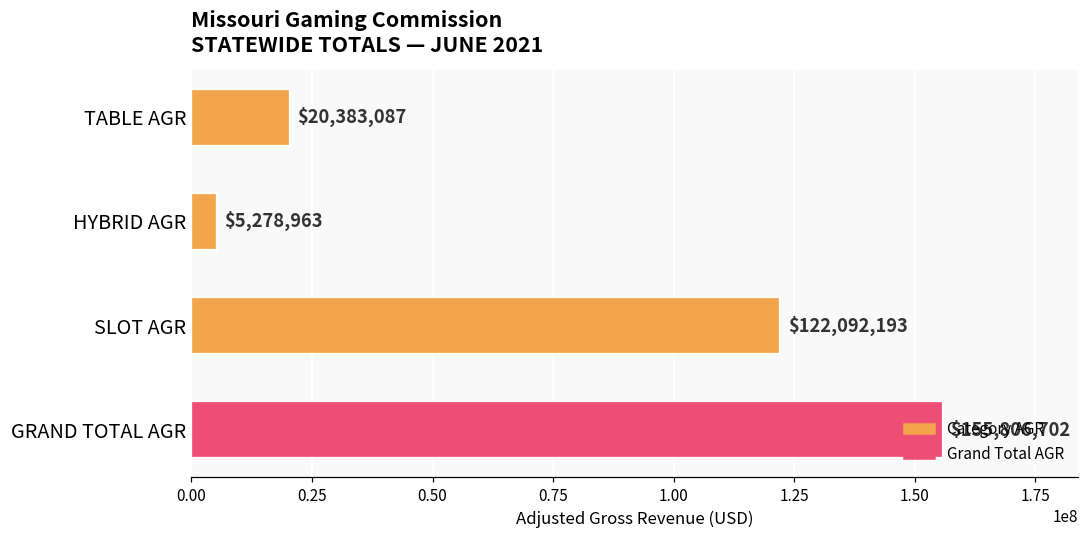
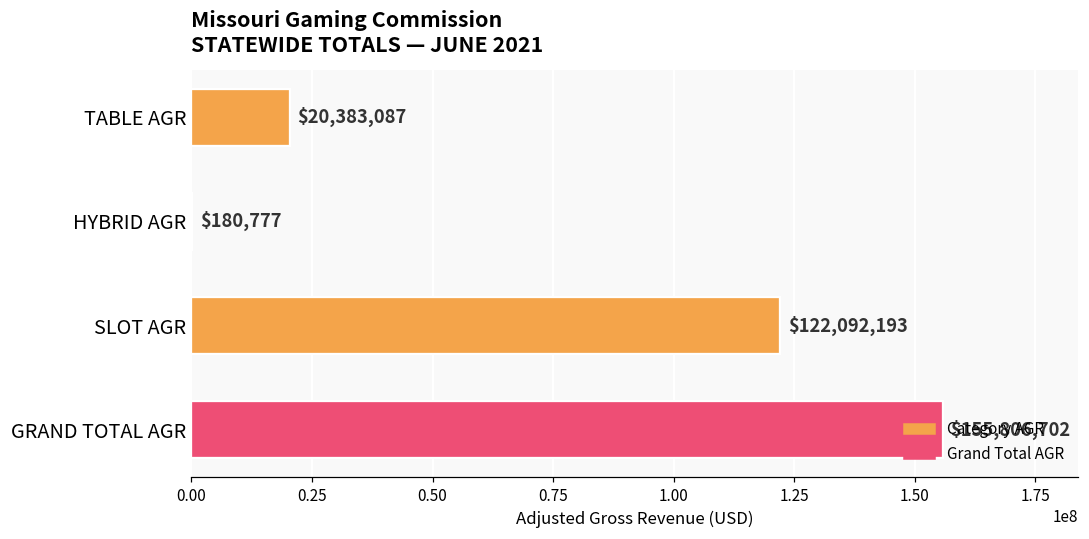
HYBRID AGR: $5,278,963 -> $180,777
